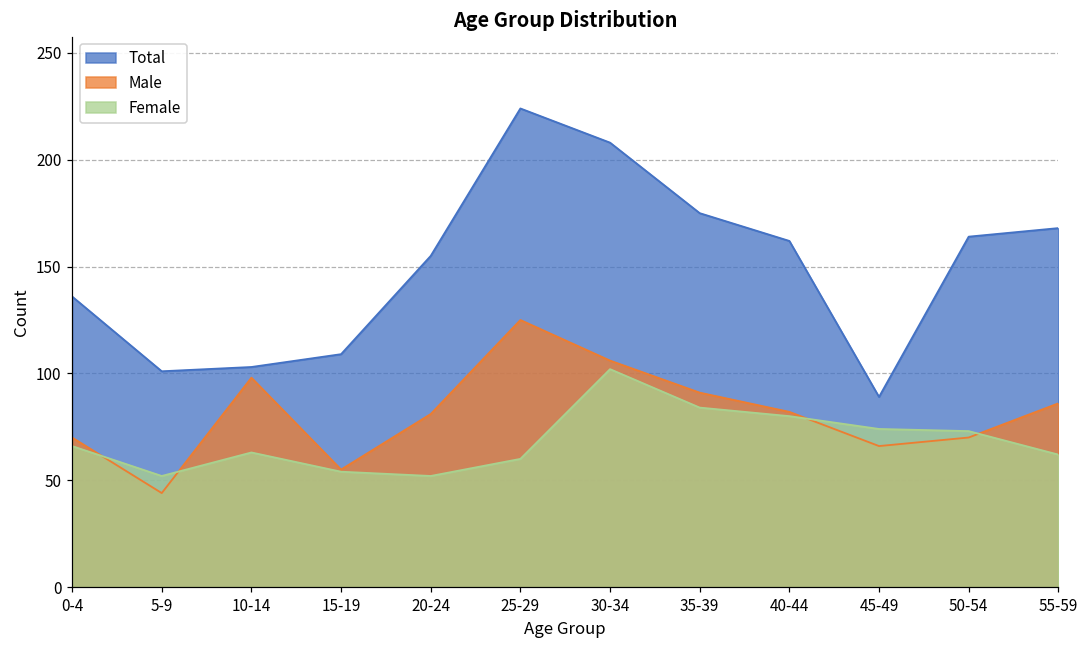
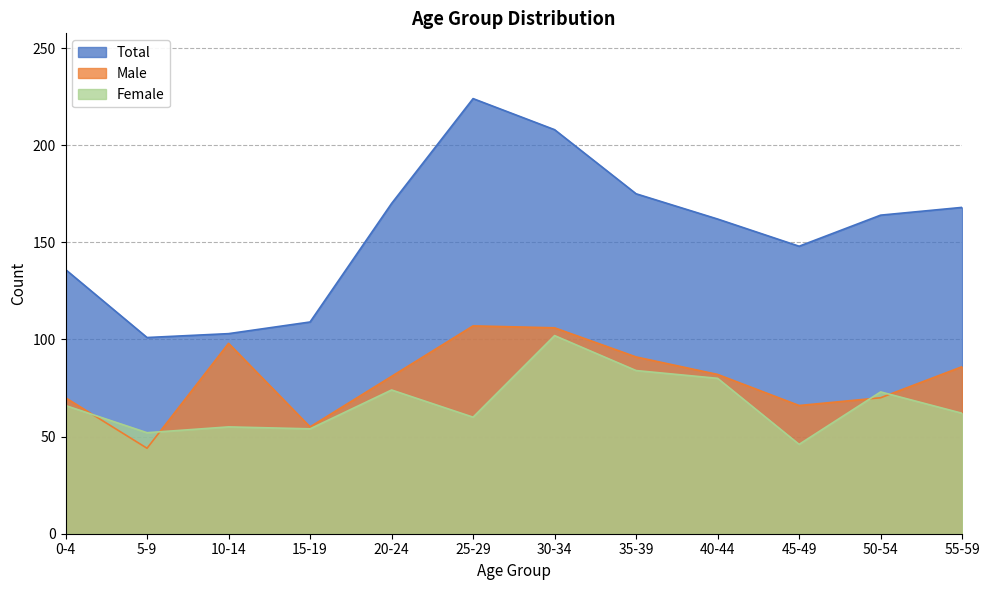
Female, 10-14: 63 -> 55
Total, 20-24: 155 -> 170
Female, 20-24: 52 -> 74
Male, 25-29: 125 -> 107
Total, 45-49: 89 -> 148
Female, 45-49: 74 -> 46
